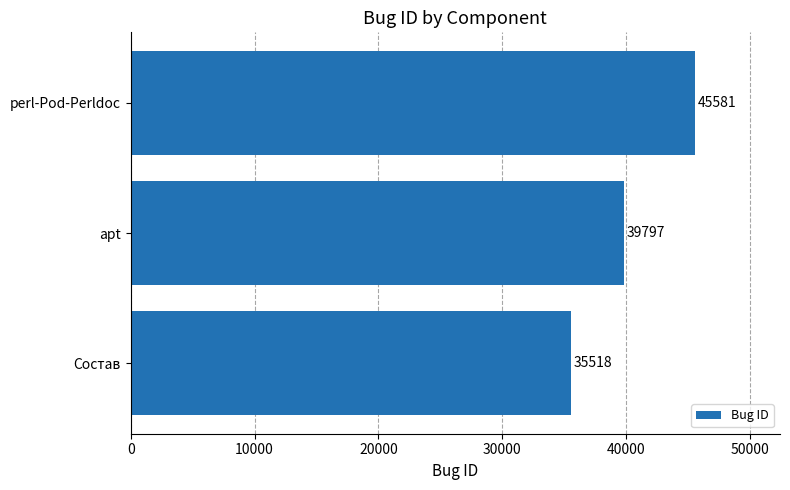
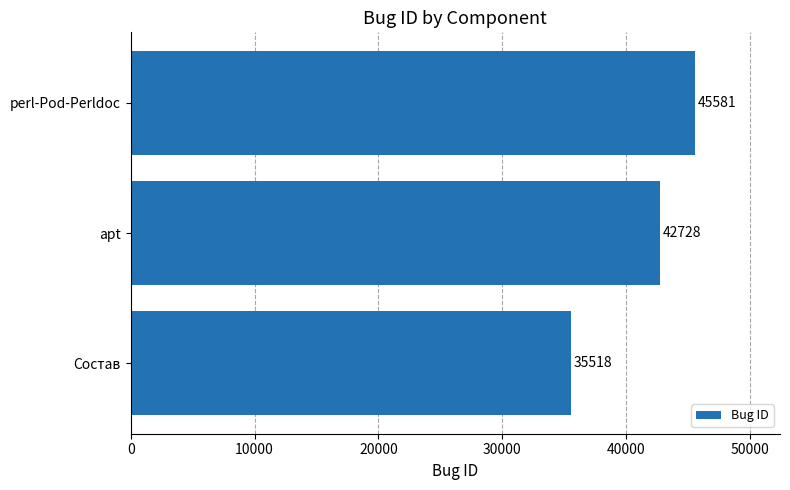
apt: 39797 -> 42728
